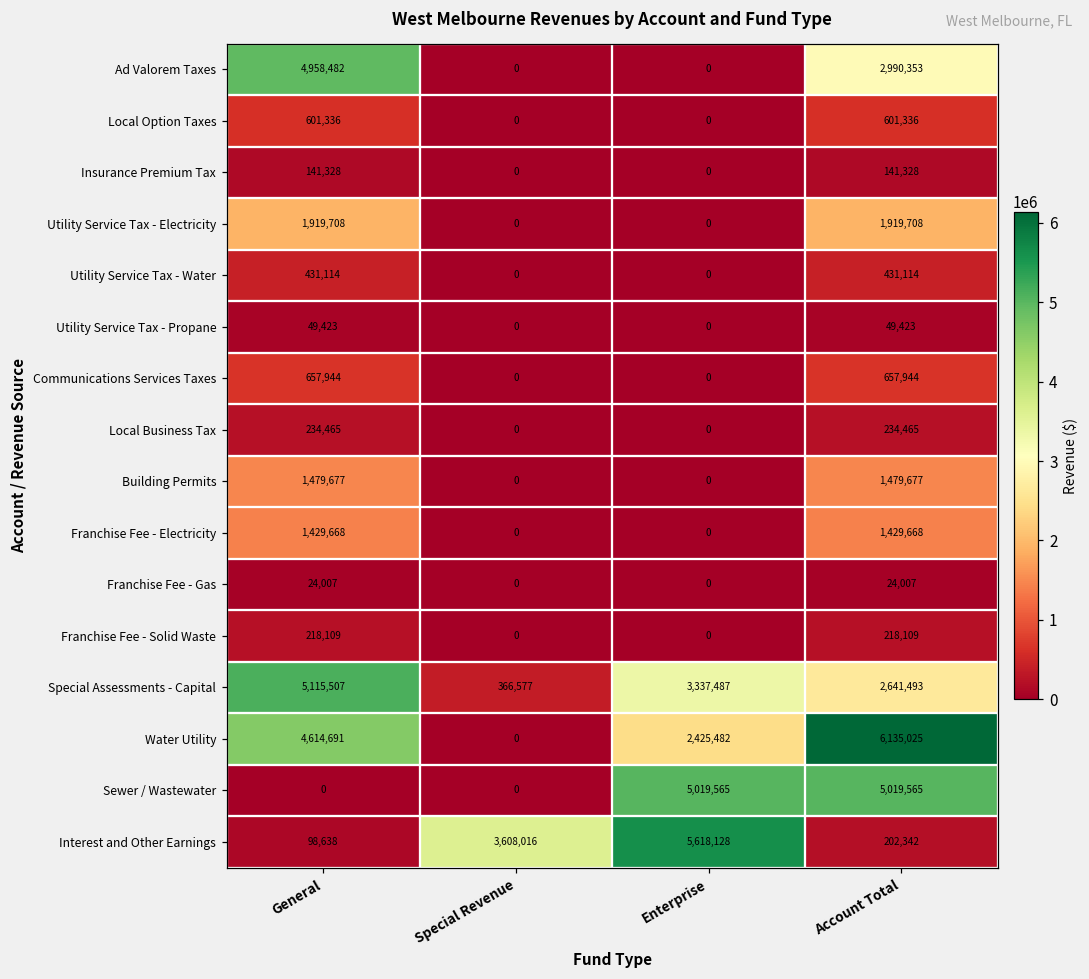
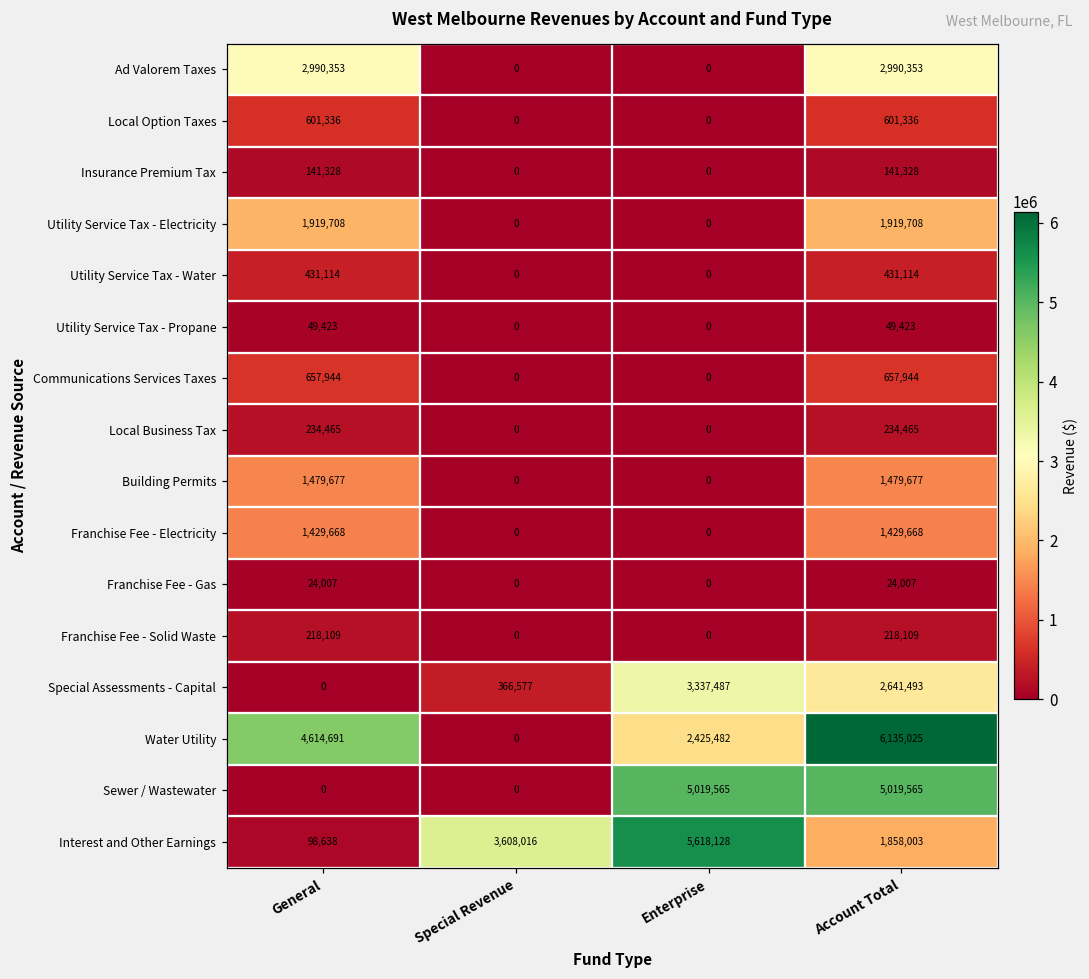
Ad Valorem Taxes, General: 4,958,482 -> 2,990,353
Special Assessments - Capital, General: 5,115,507 -> 0
Interest and Other Earnings, Account Total: 202,342 -> 1,858,003
